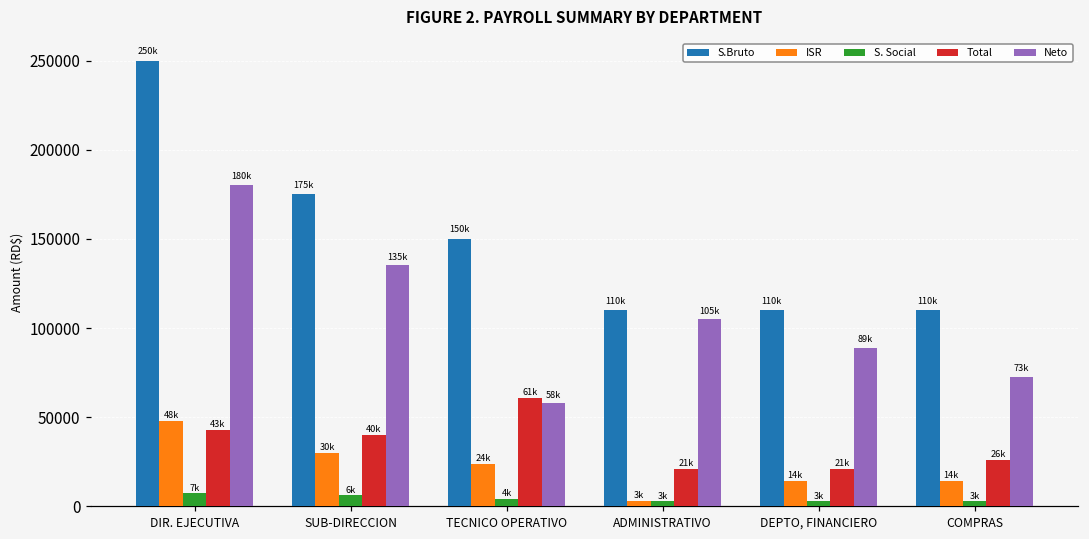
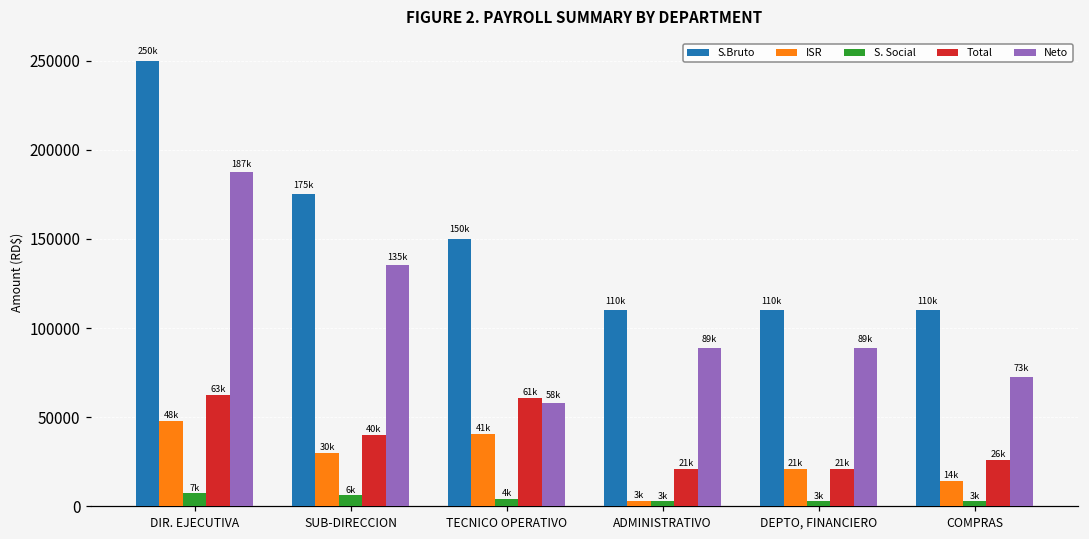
Total, DIR. EJECUTIVA: 43k -> 63k
Neto, DIR. EJECUTIVA: 180k -> 187k
ISR, TECNICO OPERATIVO: 24k -> 41k
Neto, ADMINISTRATIVO: 105k -> 89k
ISR, DEPTO, FINANCIERO: 14k -> 21k
